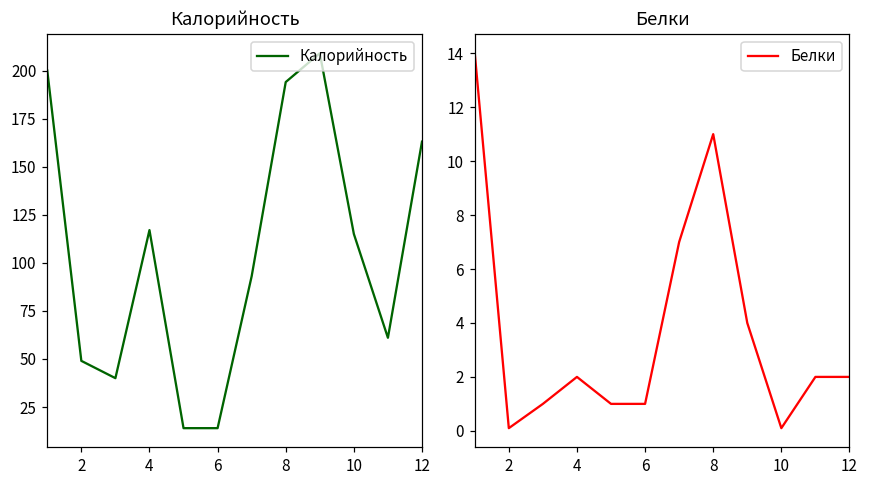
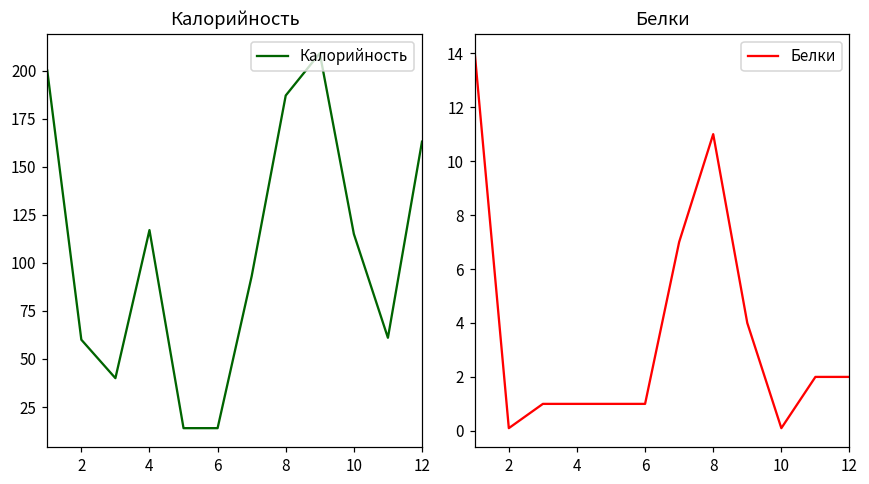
Калорийность, 2: 49 -> 60
Калорийность, 8: 194 -> 187
Белки, 4: 2 -> 1
